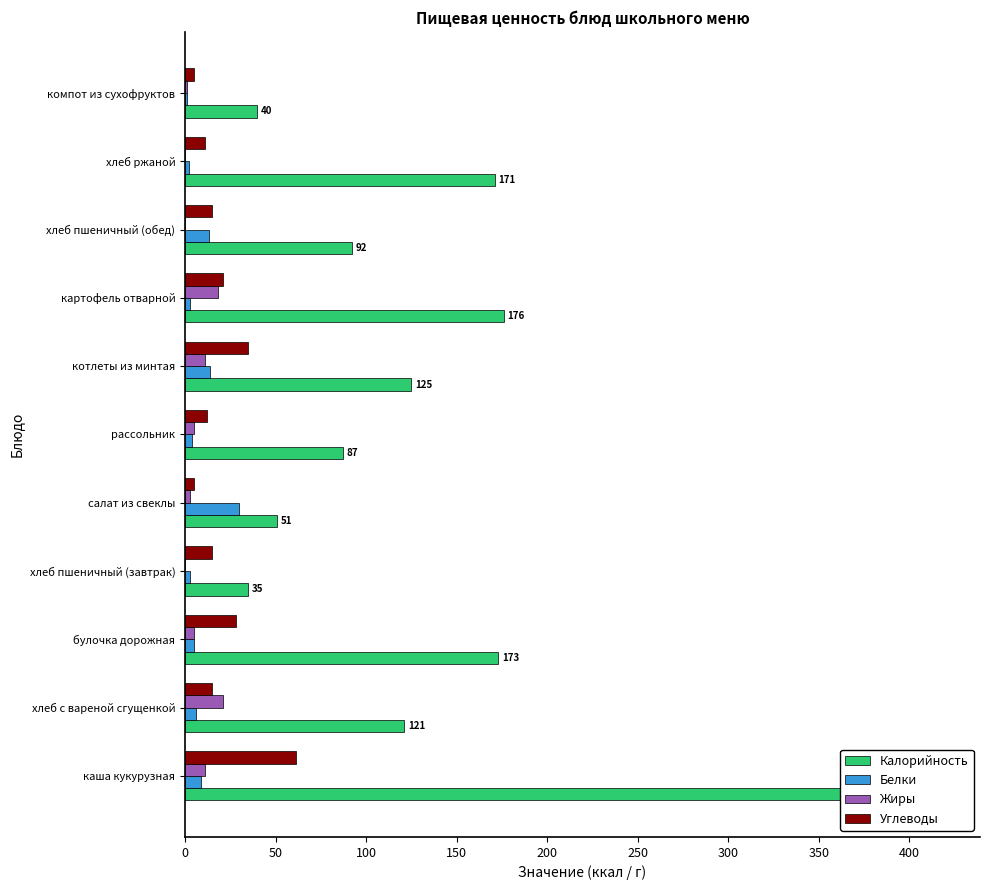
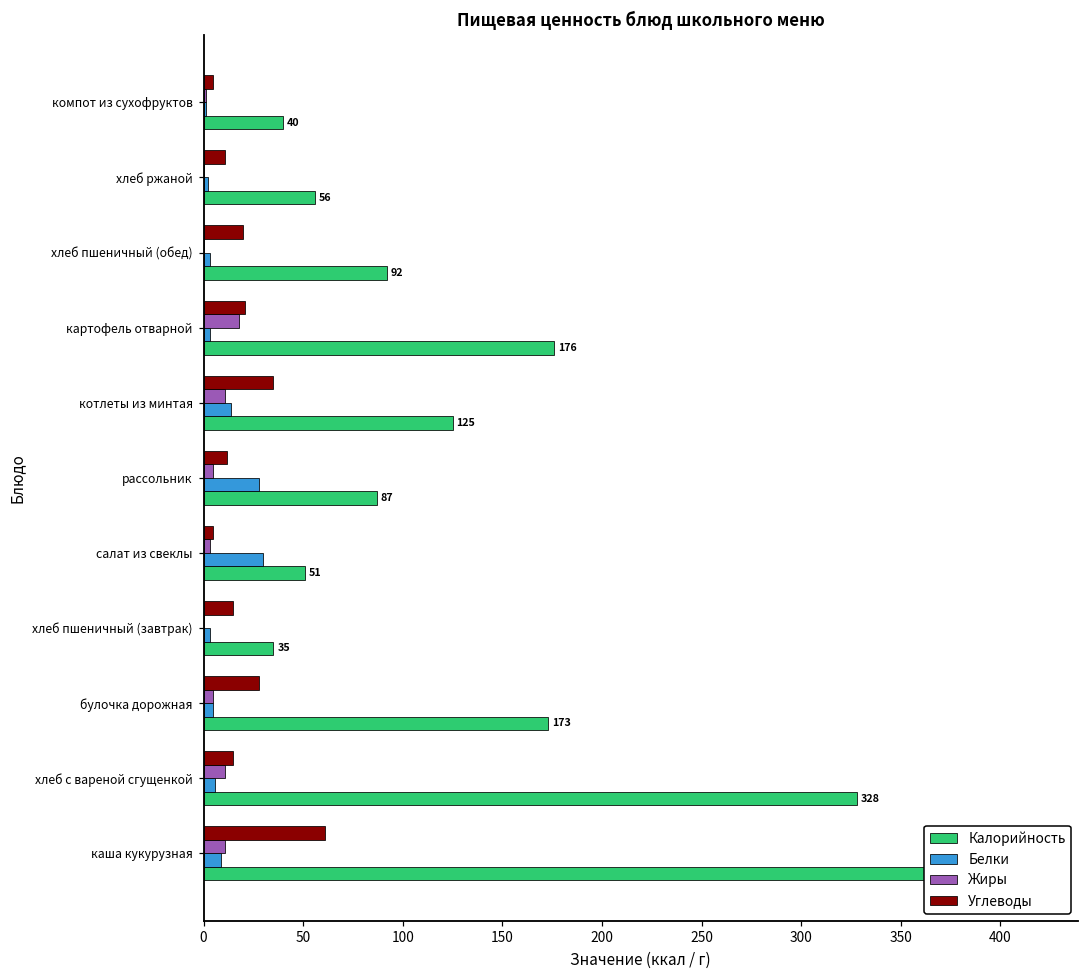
Калорийность, хлеб ржаной: 171 -> 56
Углеводы, хлеб пшеничный (обед): 15 -> 20
Белки, хлеб пшеничный (обед): 13 -> 3
Белки, рассольник: 4 -> 28
Жиры, хлеб с вареной сгущенкой: 21 -> 11
Калорийность, хлеб с вареной сгущенкой: 121 -> 328
